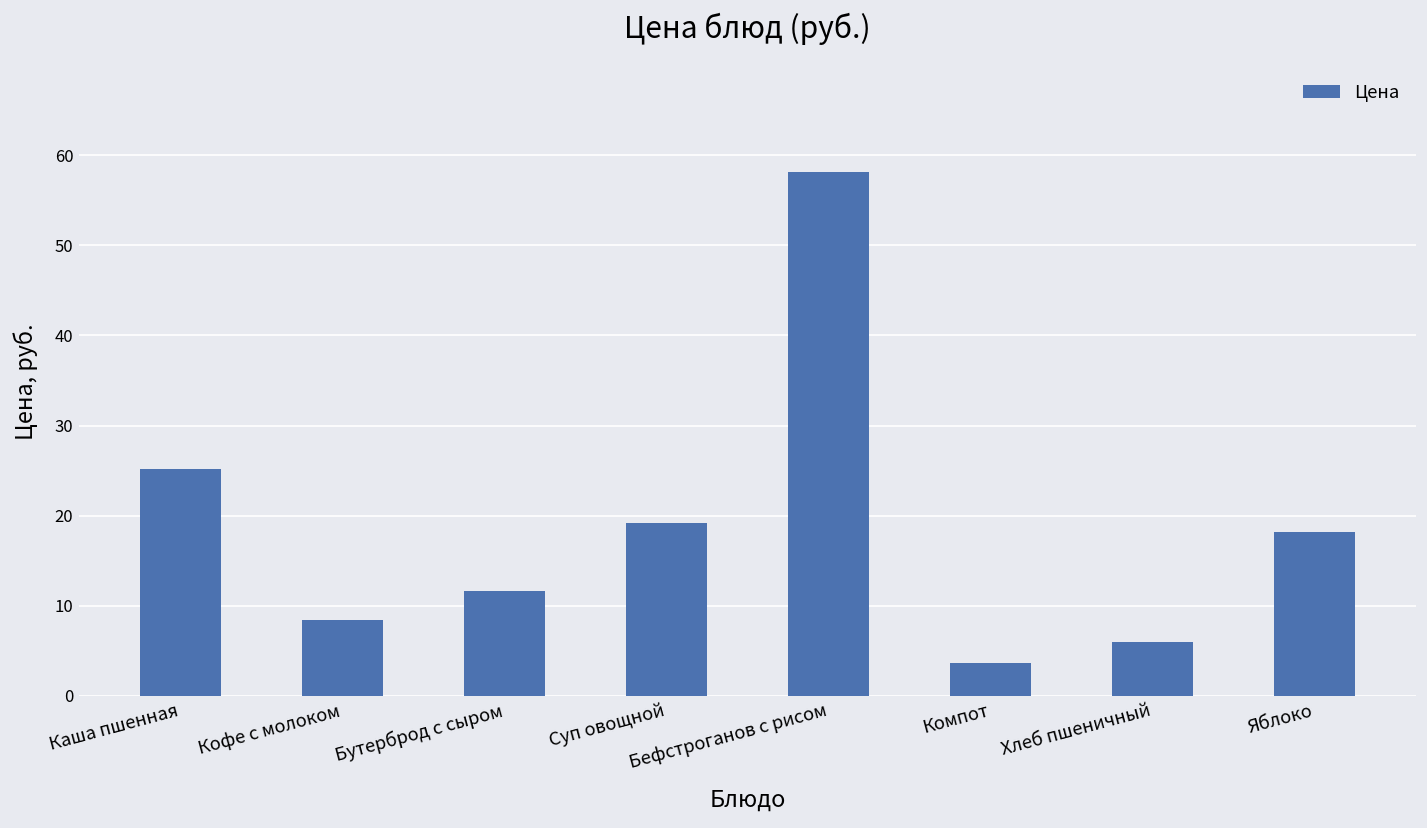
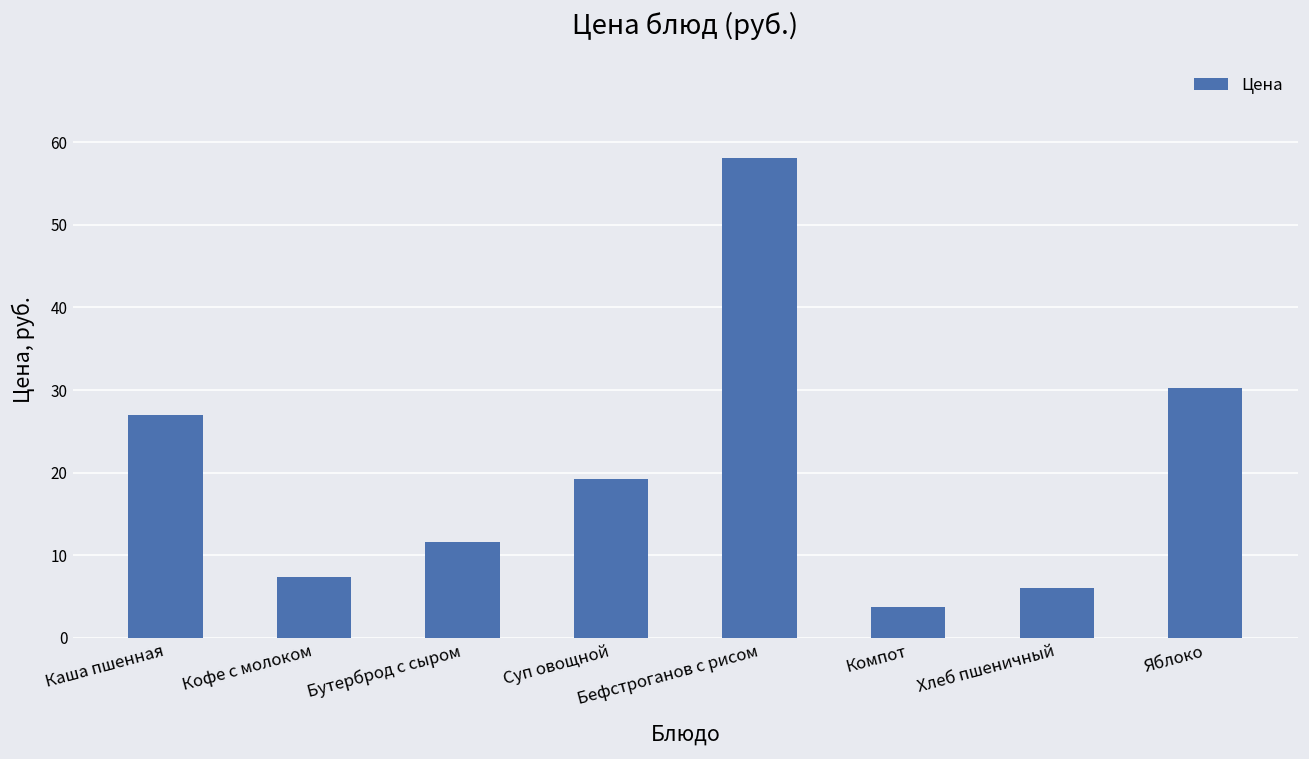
Каша пшенная: 25 -> 27
Кофе с молоком: 8 -> 7
Яблоко: 18 -> 30
